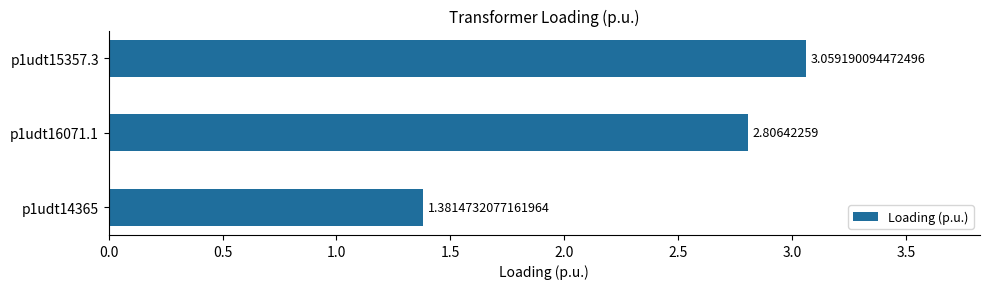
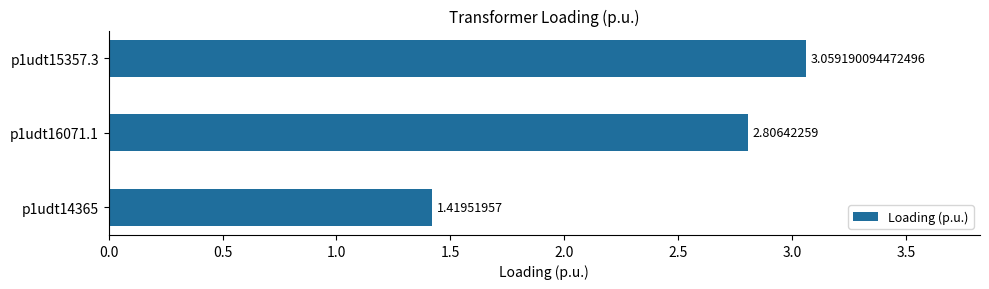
p1udt14365: 1.3814732077161964 -> 1.41951957
